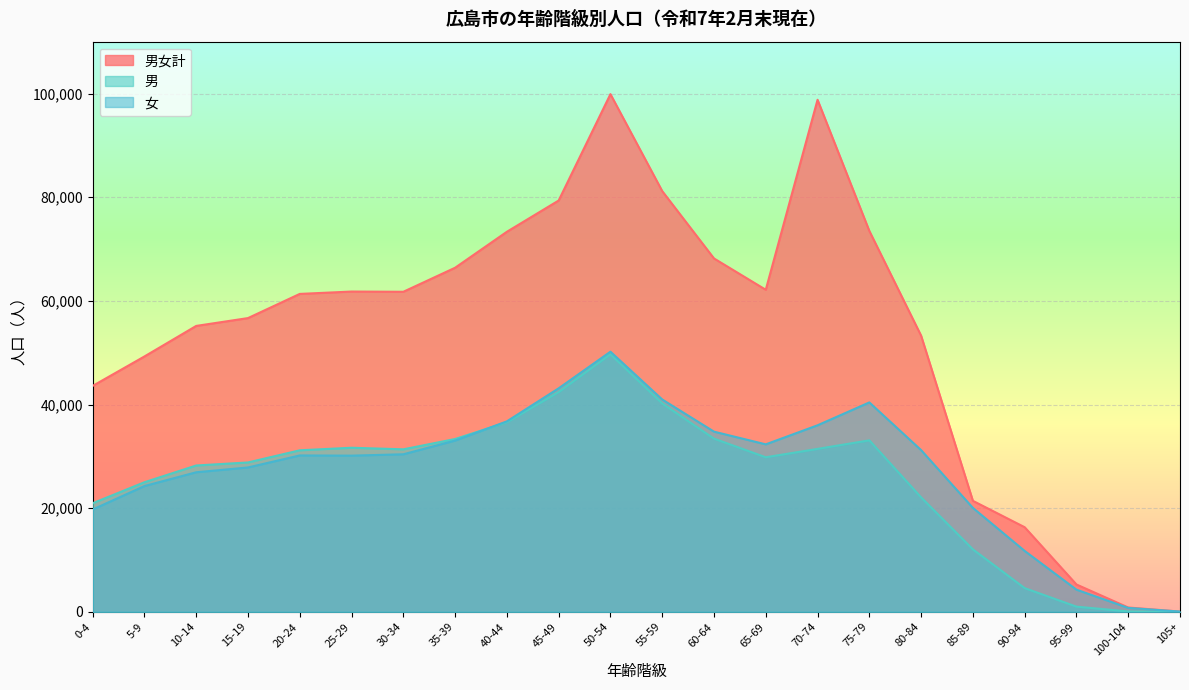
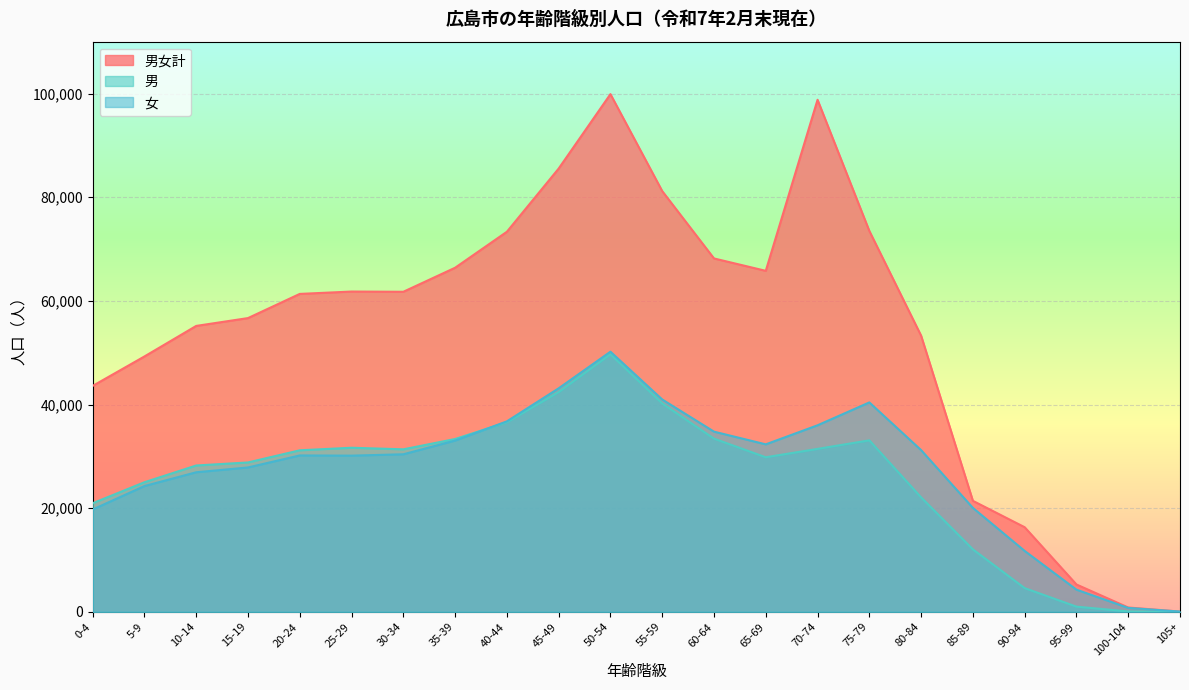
男女計, 45-49: 79,000 -> 86,000
男女計, 65-69: 62,000 -> 66,000
